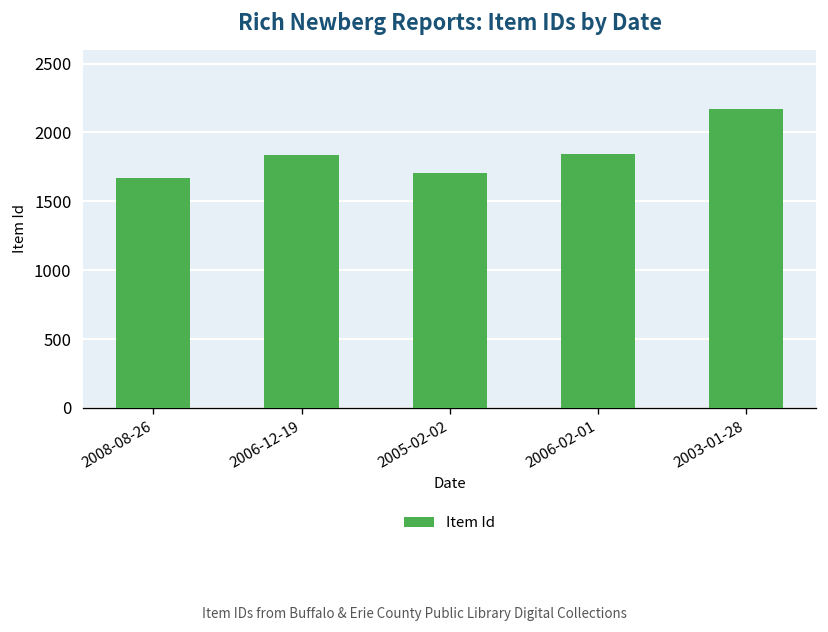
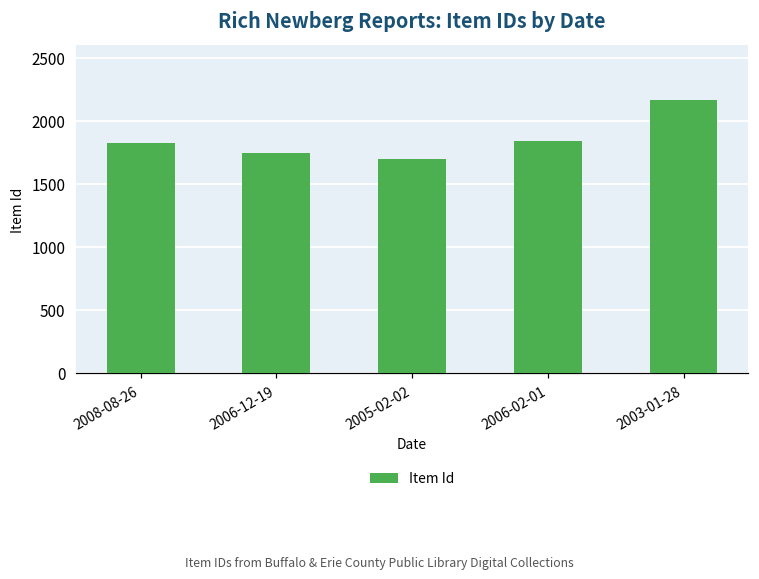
2008-08-26: 1670 -> 1820
2006-12-19: 1830 -> 1750
